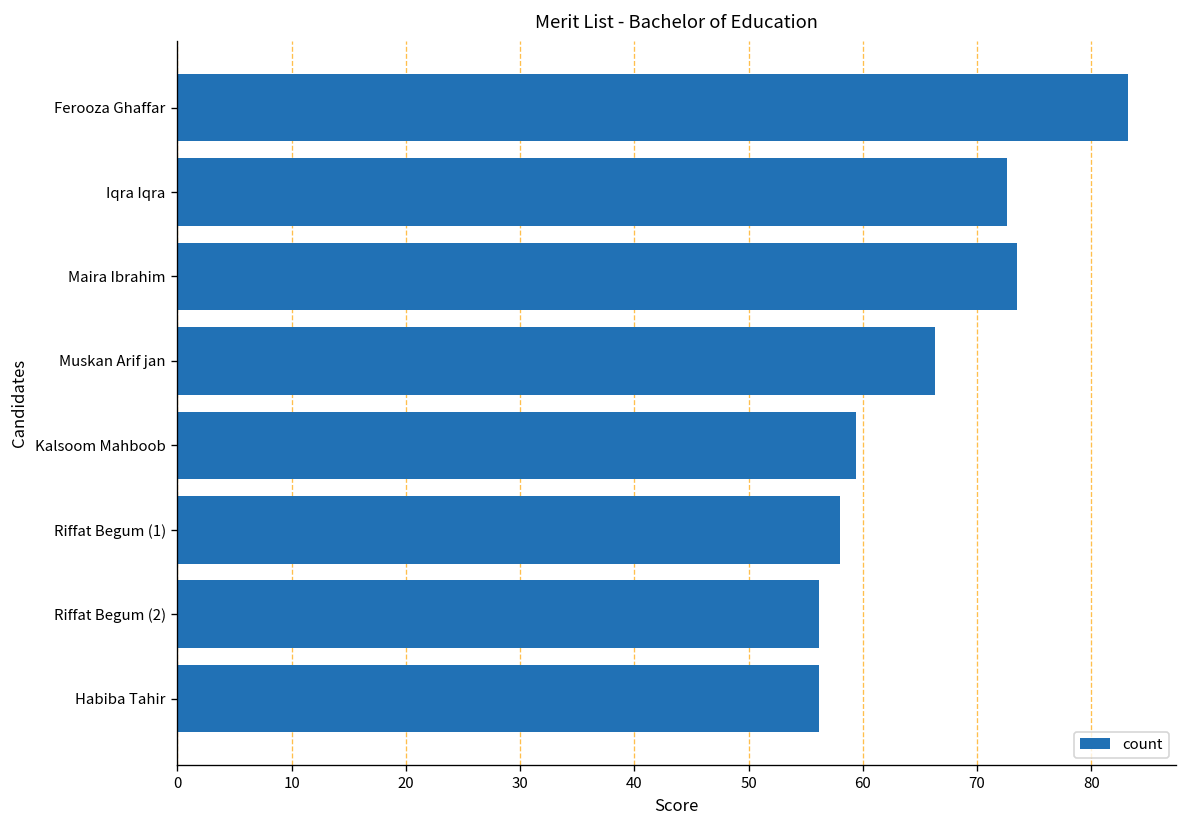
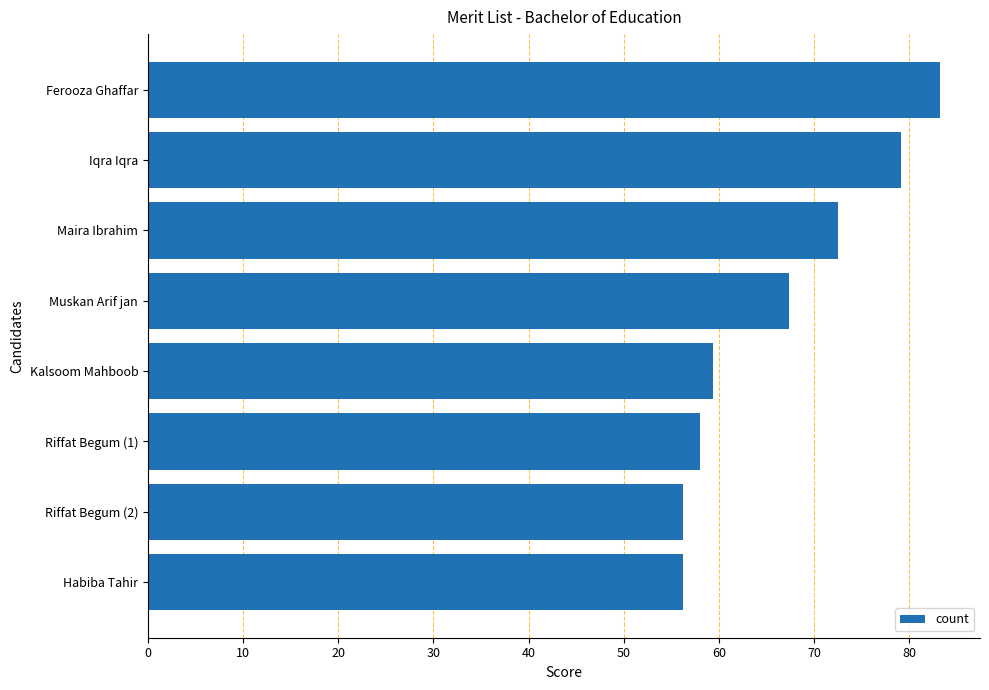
Iqra Iqra: 73 -> 79
Maira Ibrahim: 74 -> 73
Muskan Arif jan: 66 -> 67
